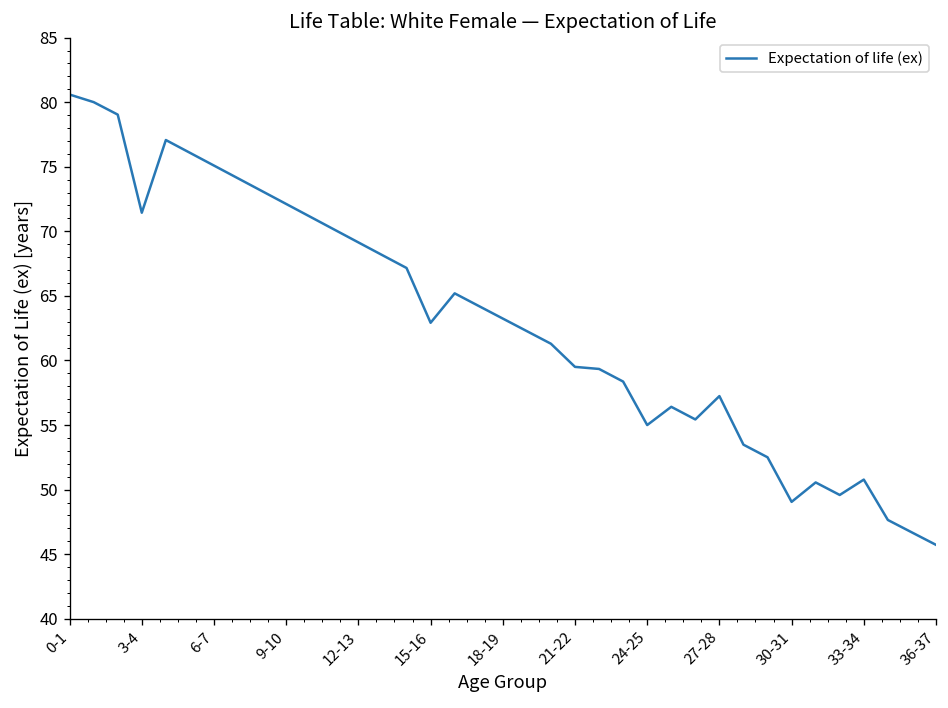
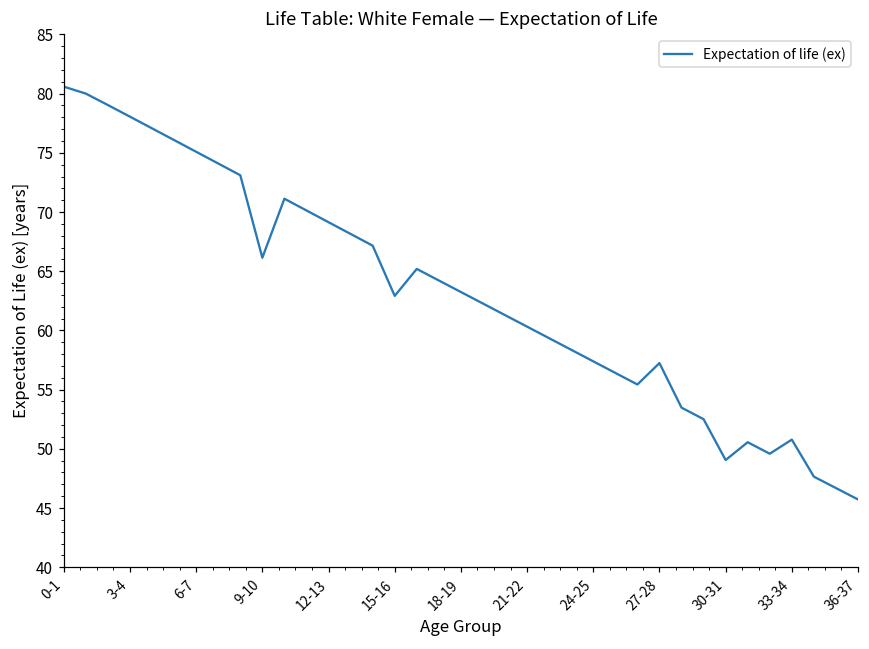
3-4: 71.4 -> 78.1
9-10: 72.1 -> 66.1
21-22: 59.5 -> 60.3
24-25: 55.0 -> 57.4
